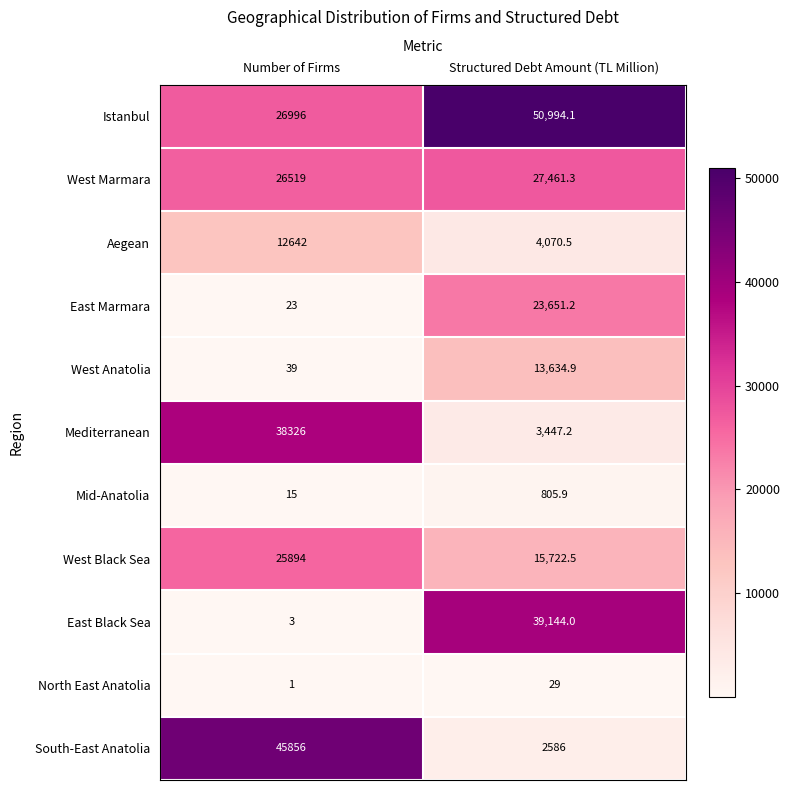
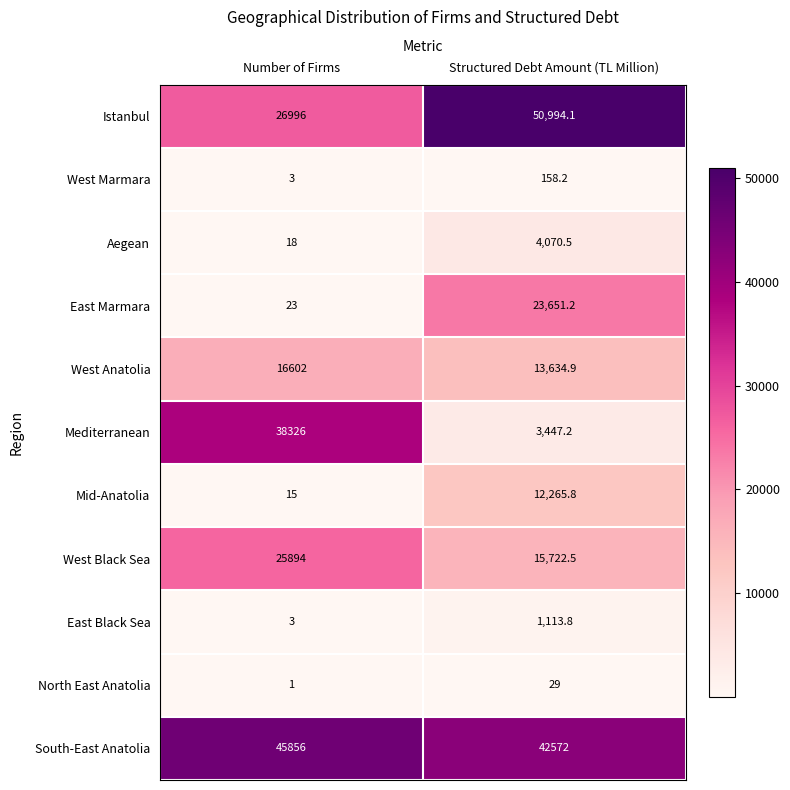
West Marmara, Number of Firms: 26519 -> 3
West Marmara, Structured Debt Amount (TL Million): 27,461.3 -> 158.2
Aegean, Number of Firms: 12642 -> 18
West Anatolia, Number of Firms: 39 -> 16602
Mid-Anatolia, Structured Debt Amount (TL Million): 805.9 -> 12,265.8
East Black Sea, Structured Debt Amount (TL Million): 39,144.0 -> 1,113.8
South-East Anatolia, Structured Debt Amount (TL Million): 2586 -> 42572
